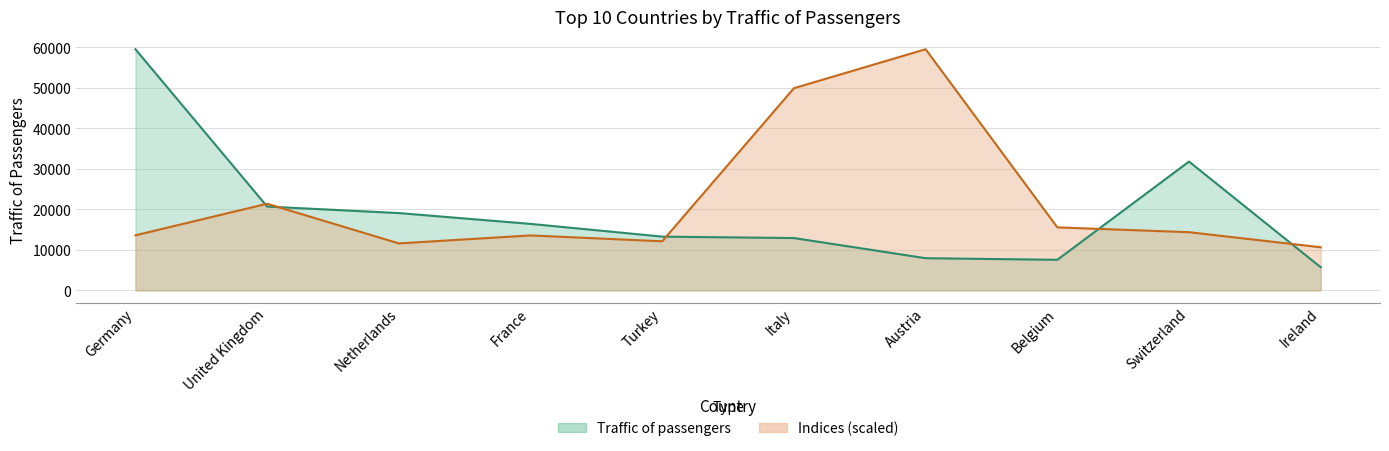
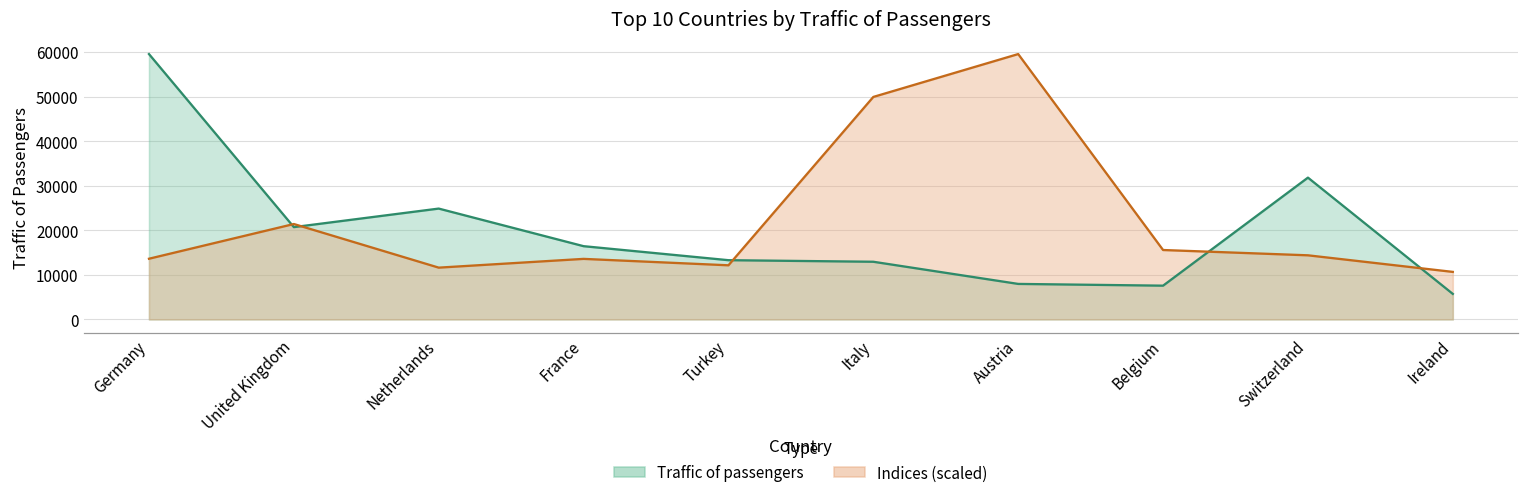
Traffic of passengers, Netherlands: 19000 -> 25000
